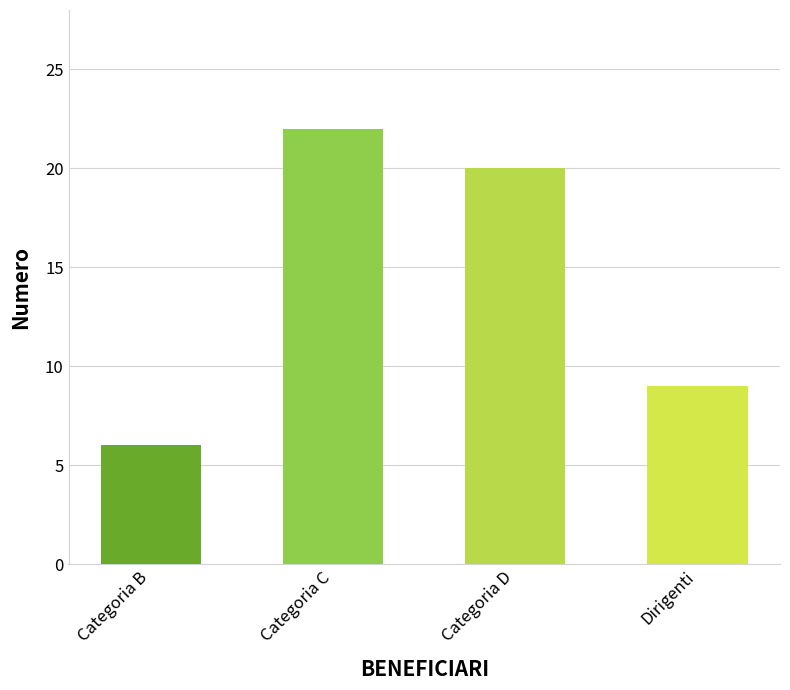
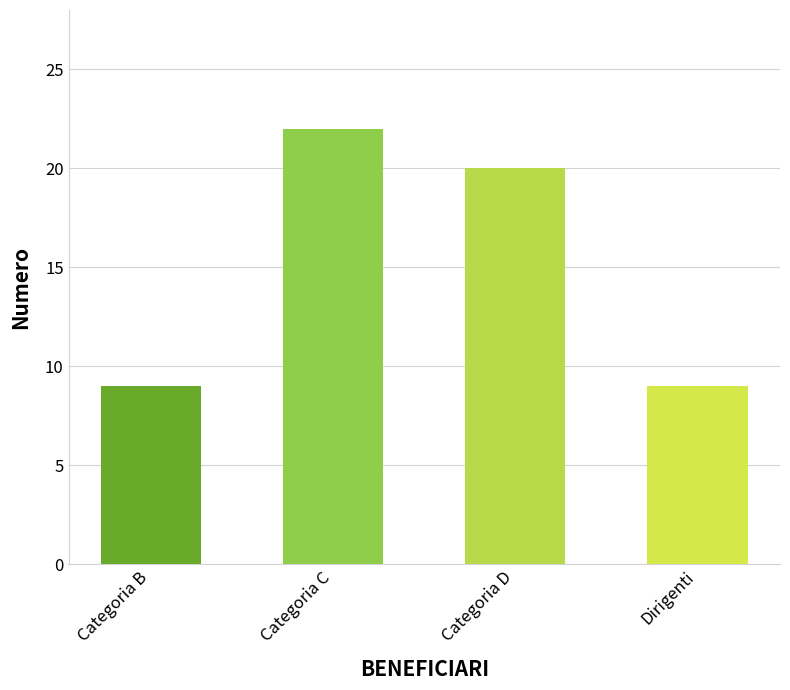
Categoria B: 6 -> 9
